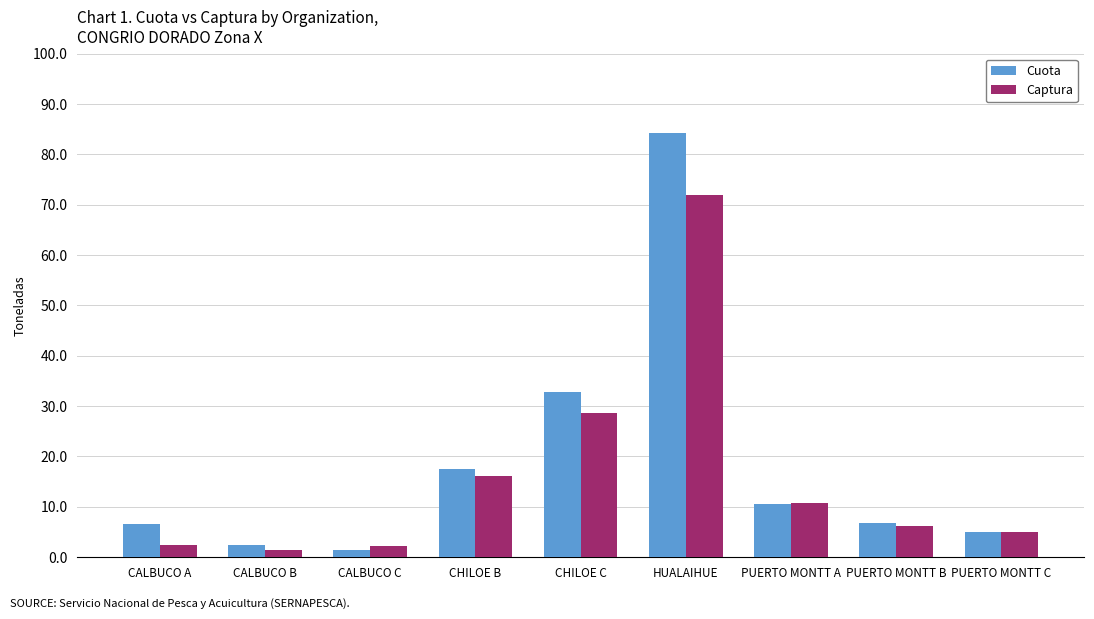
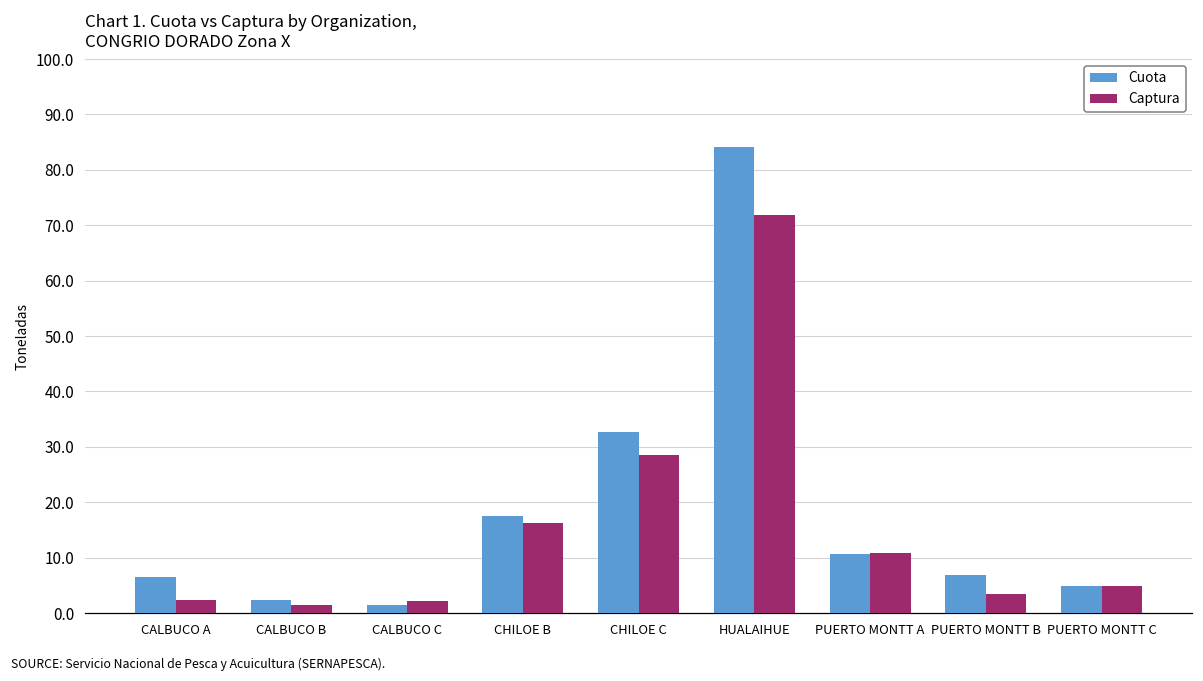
Captura, PUERTO MONTT B: 6 -> 4
